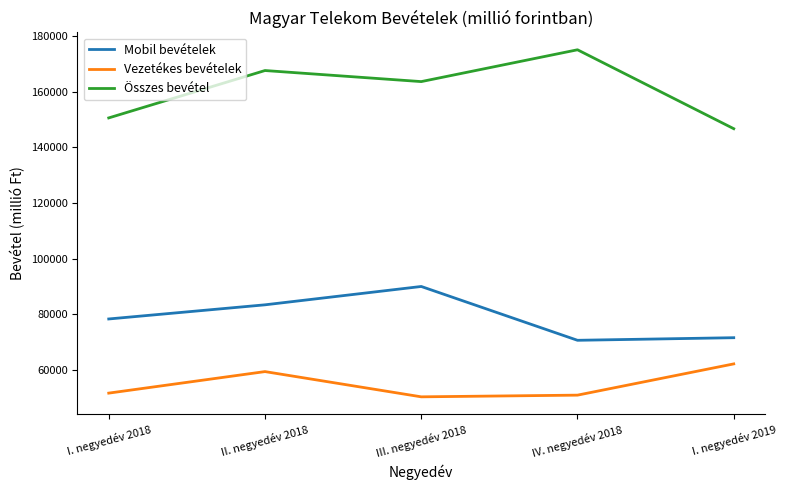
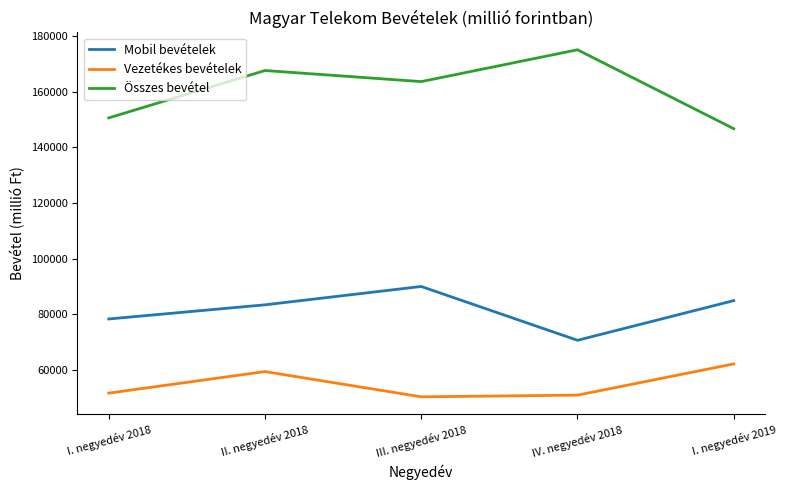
Mobil bevételek, I. negyedév 2019: 72000 -> 85000
